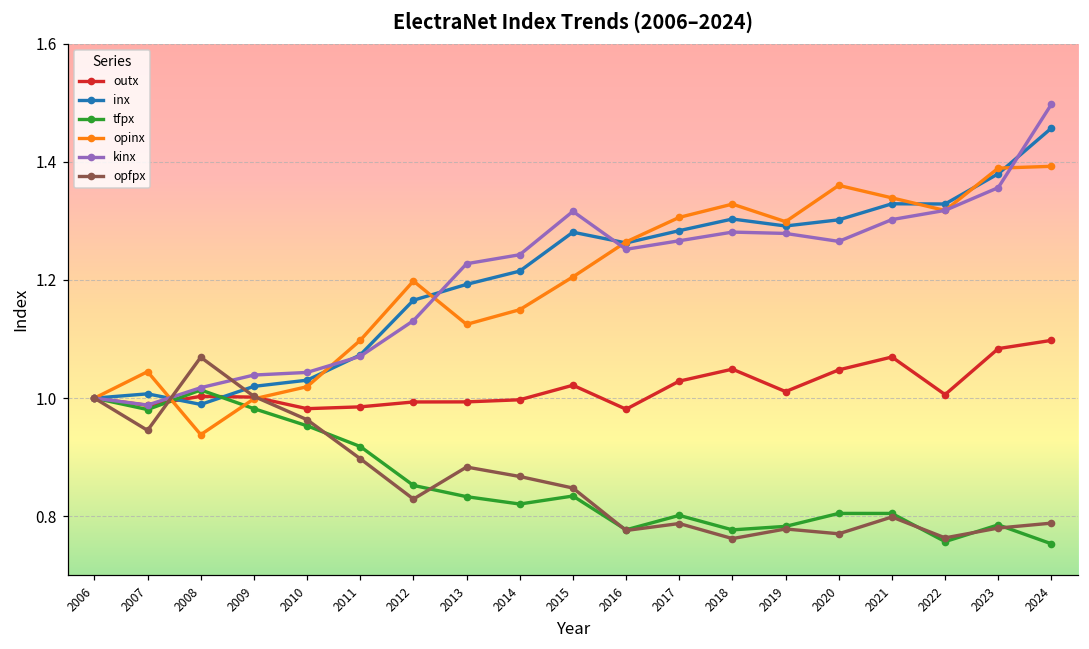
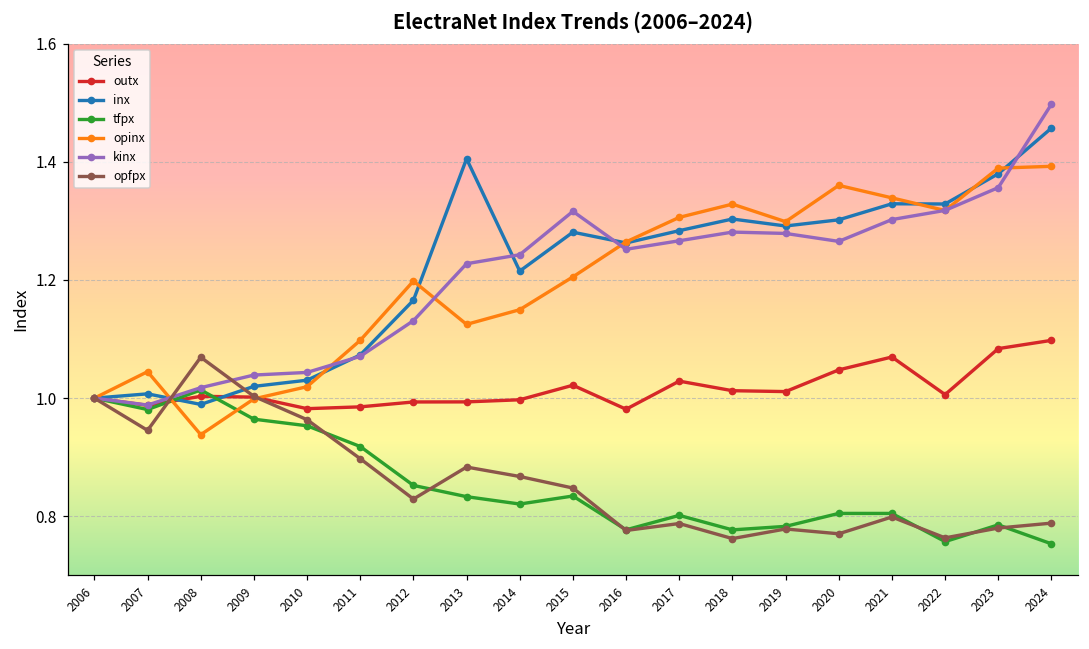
tfpx, 2009: 0.98 -> 0.96
inx, 2013: 1.19 -> 1.41
outx, 2018: 1.05 -> 1.01
